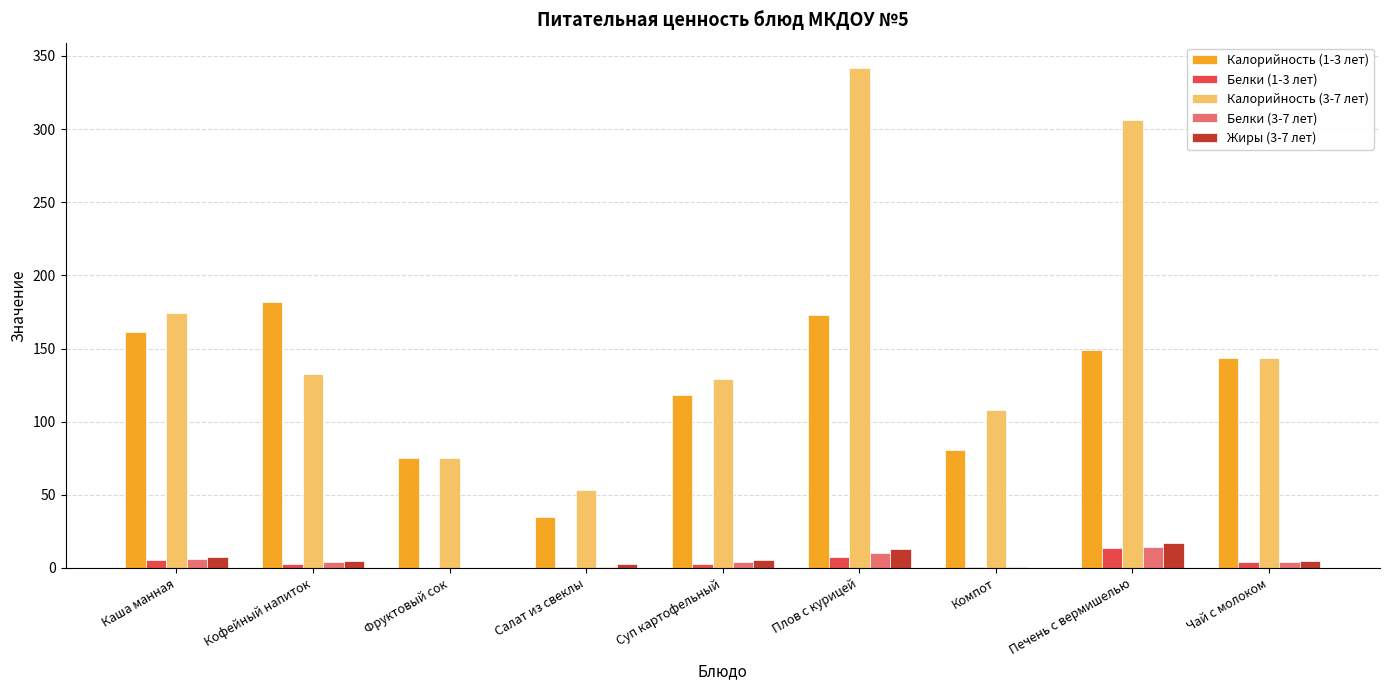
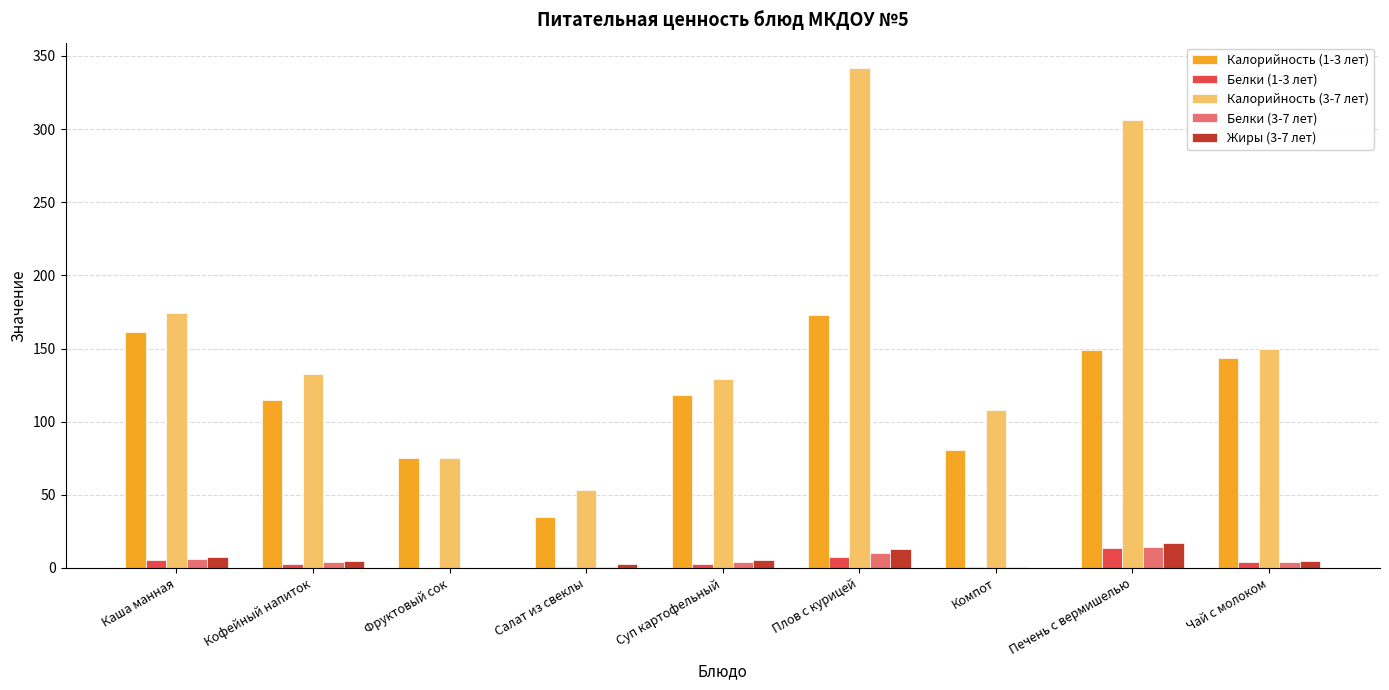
Калорийность (1-3 лет), Кофейный напиток: 182 -> 115
Калорийность (3-7 лет), Чай с молоком: 143 -> 150
